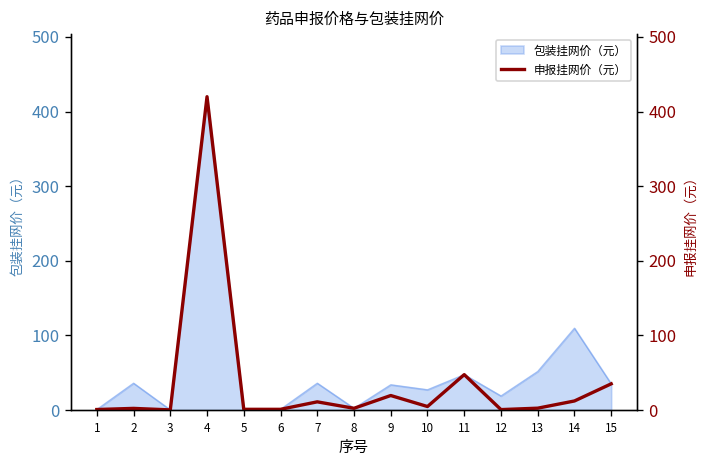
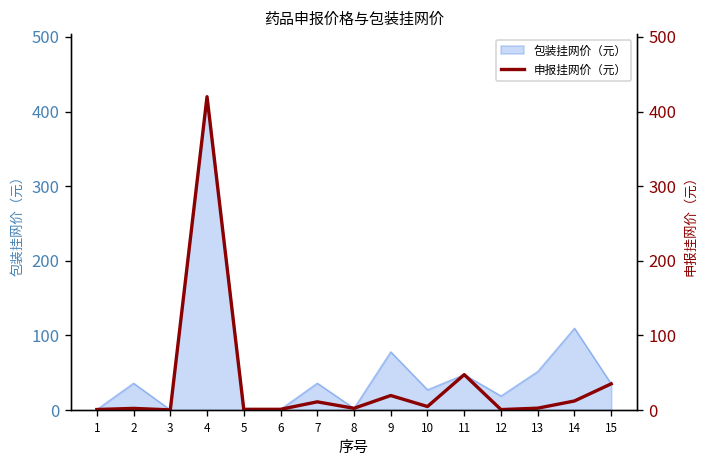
包装挂网价（元）, 9: 30 -> 80
